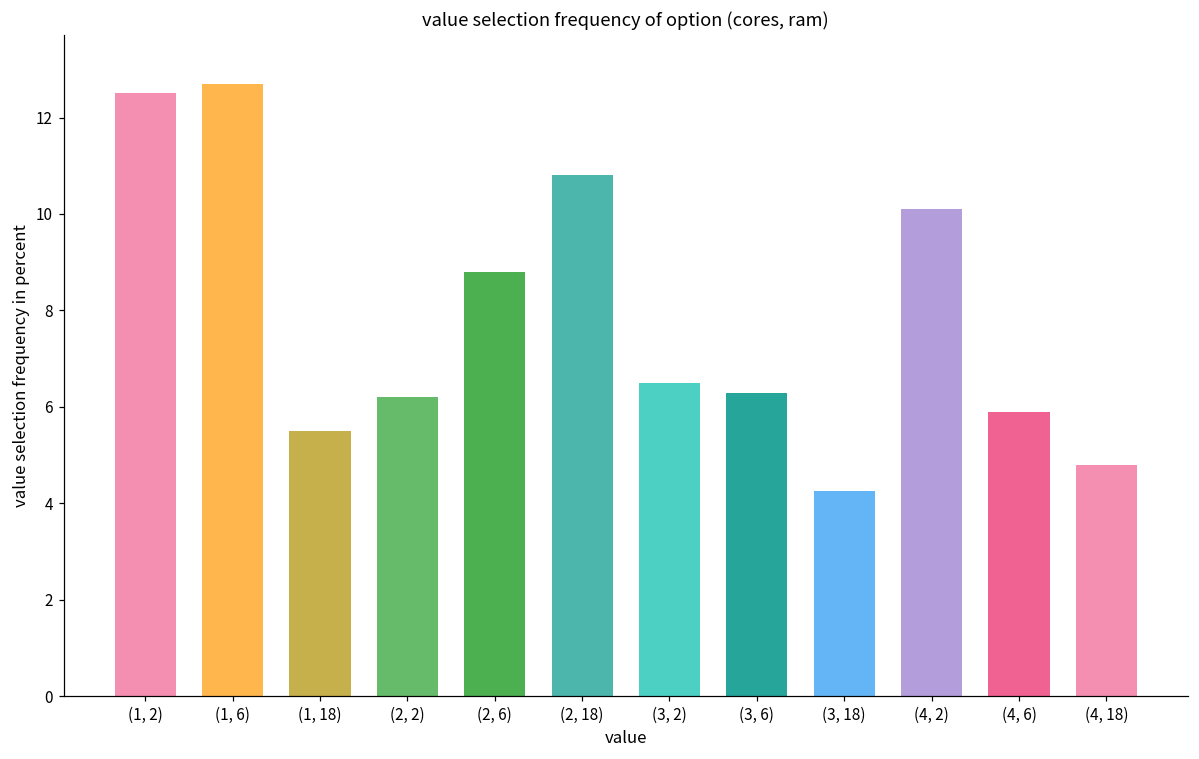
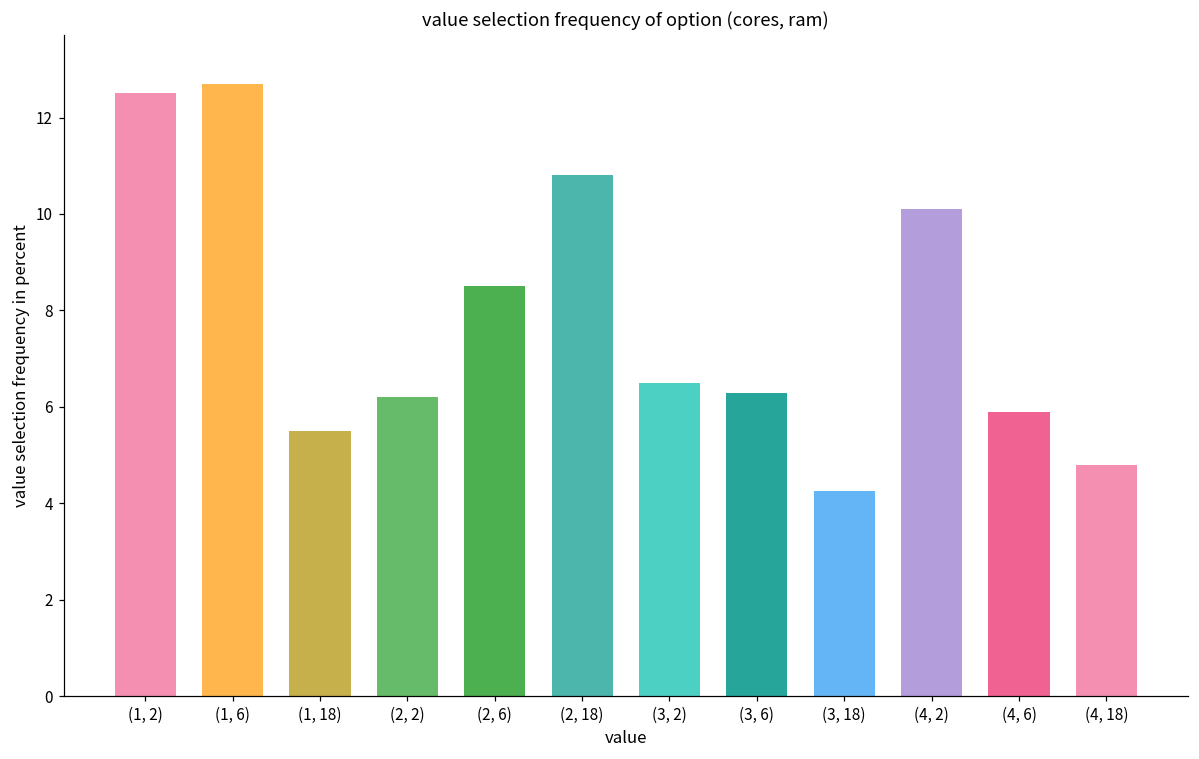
(2, 6): 8.8 -> 8.5
